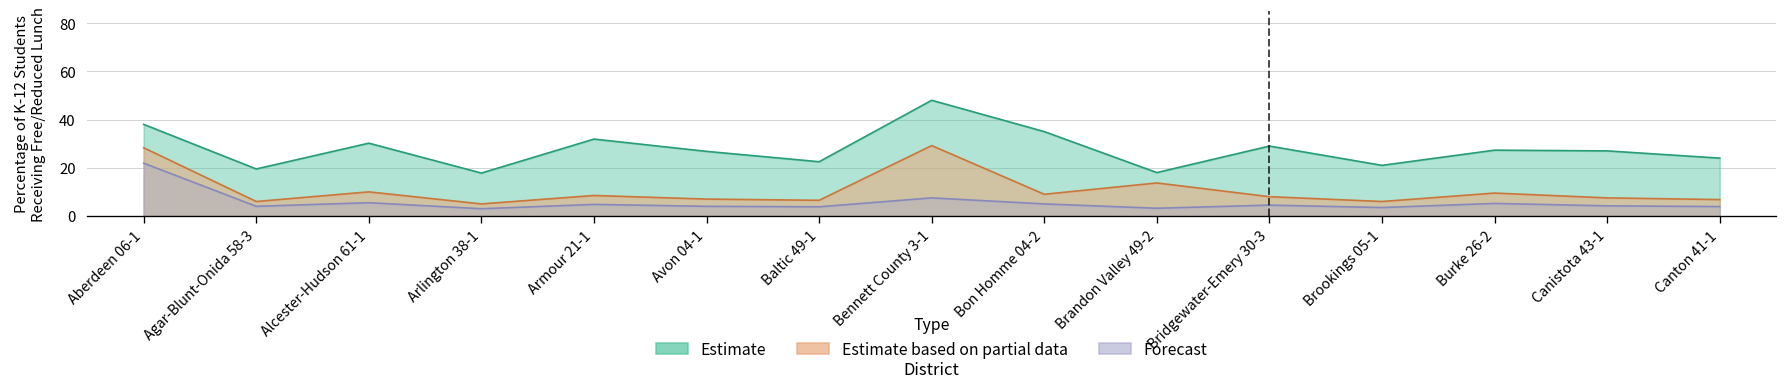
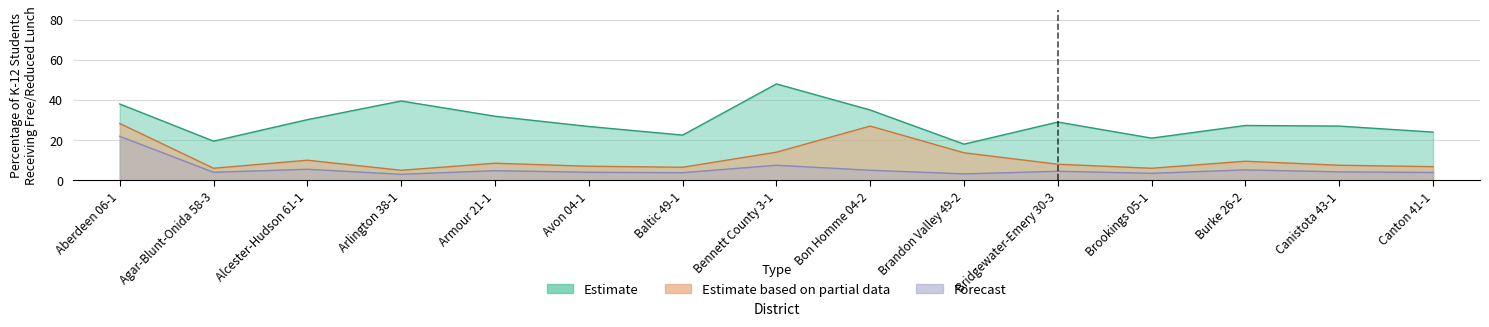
Estimate, Arlington 38-1: 18 -> 40
Estimate based on partial data, Bennett County 3-1: 29 -> 14
Estimate based on partial data, Bon Homme 04-2: 9 -> 27
